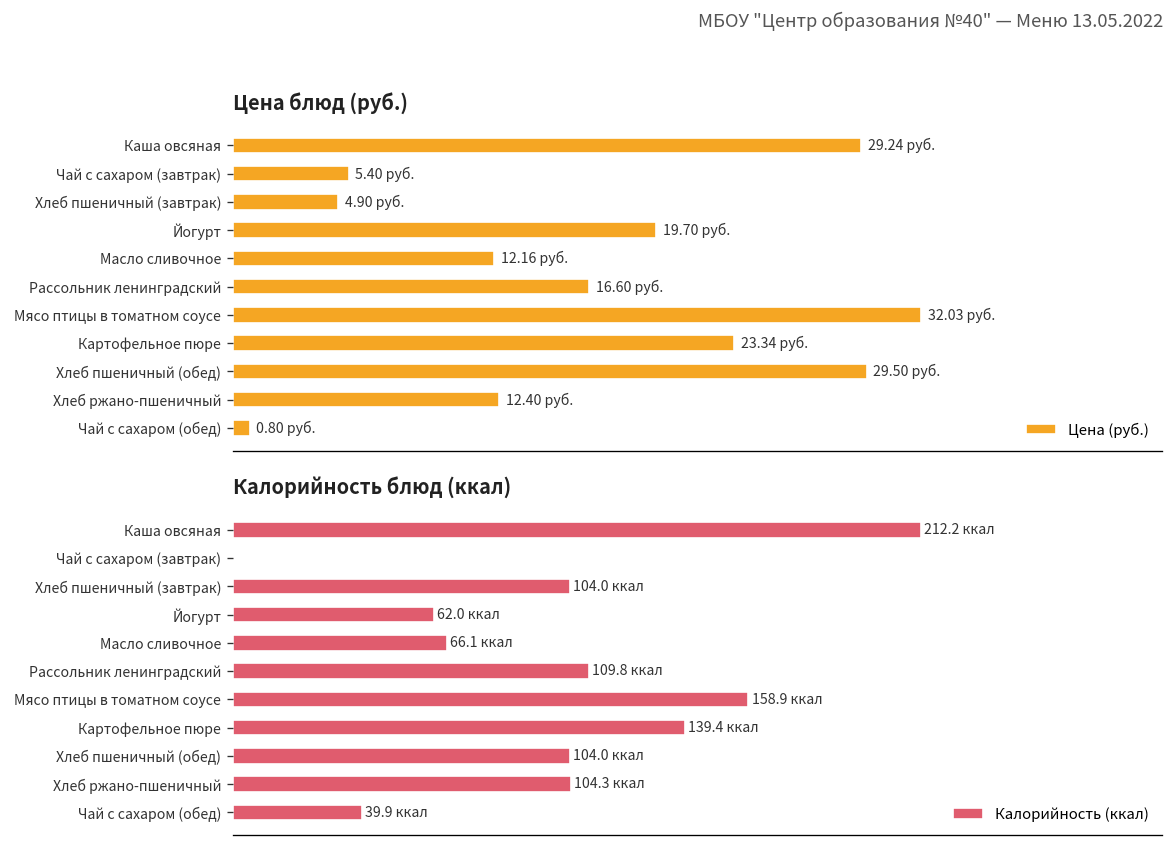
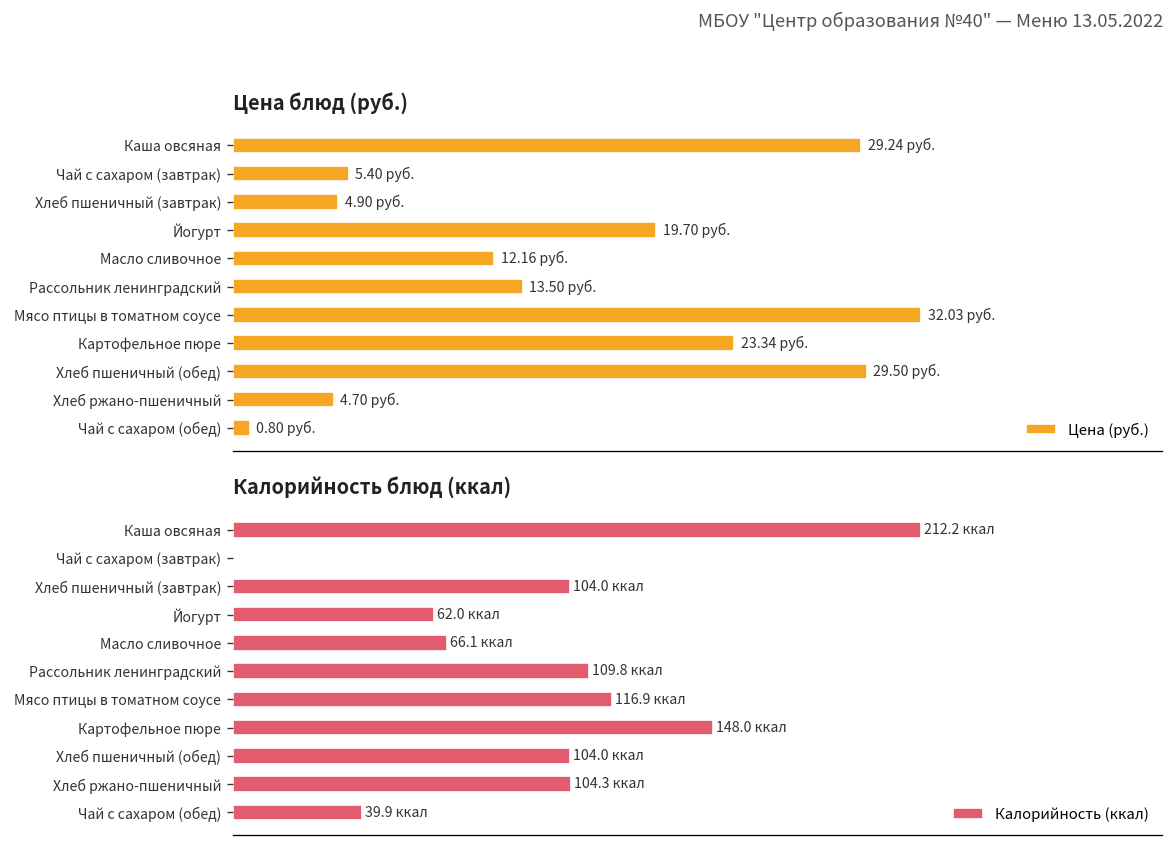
Цена блюд (руб.), Рассольник ленинградский: 16.60 -> 13.50
Цена блюд (руб.), Хлеб ржано-пшеничный: 12.40 -> 4.70
Калорийность блюд (ккал), Мясо птицы в томатном соусе: 158.9 -> 116.9
Калорийность блюд (ккал), Картофельное пюре: 139.4 -> 148.0
